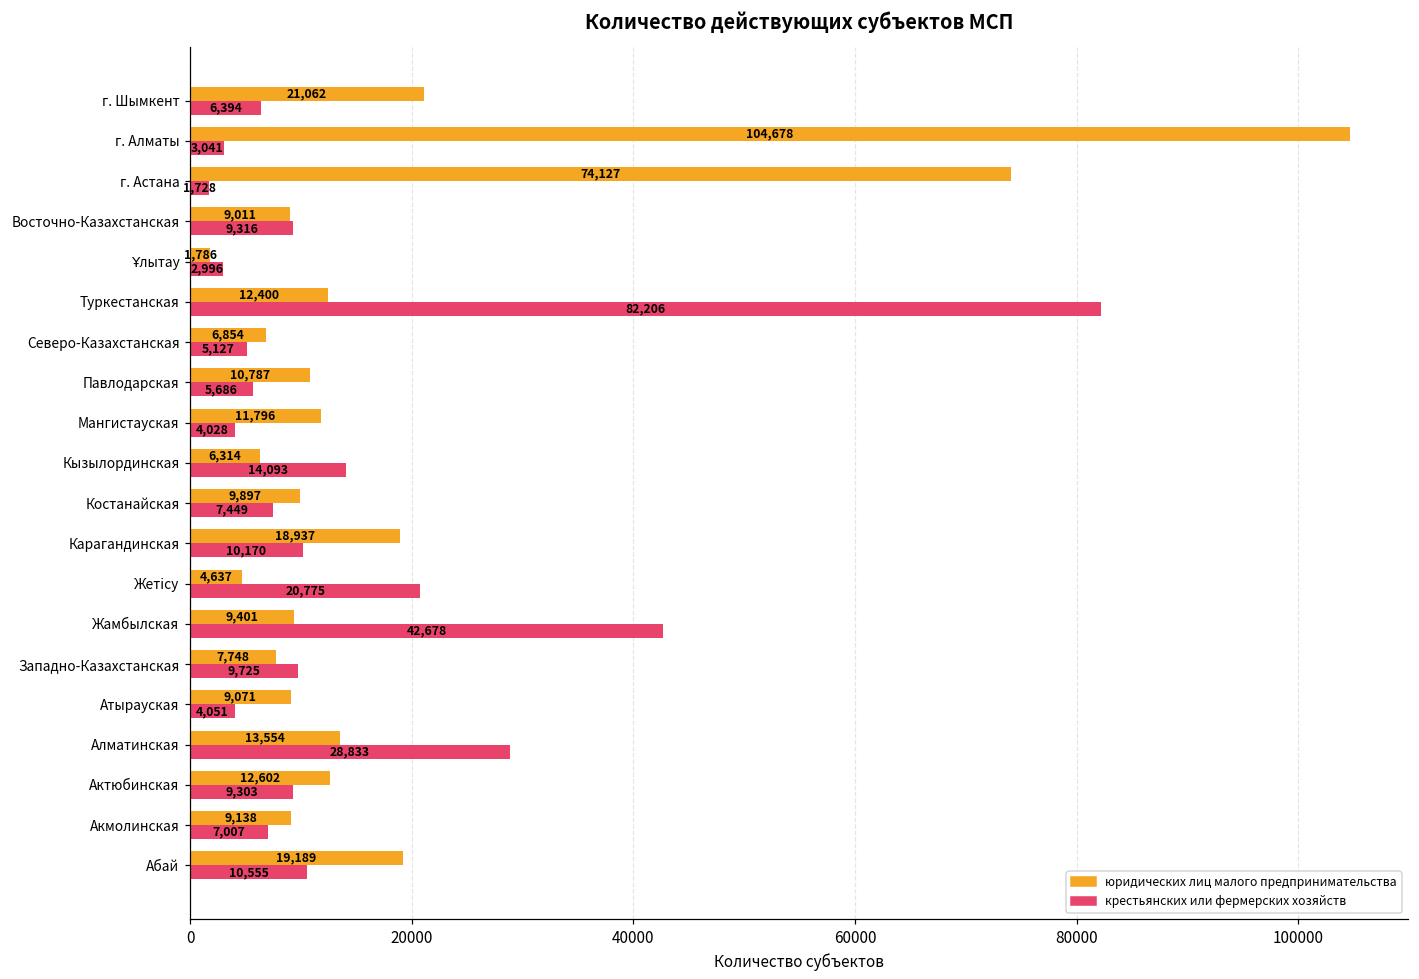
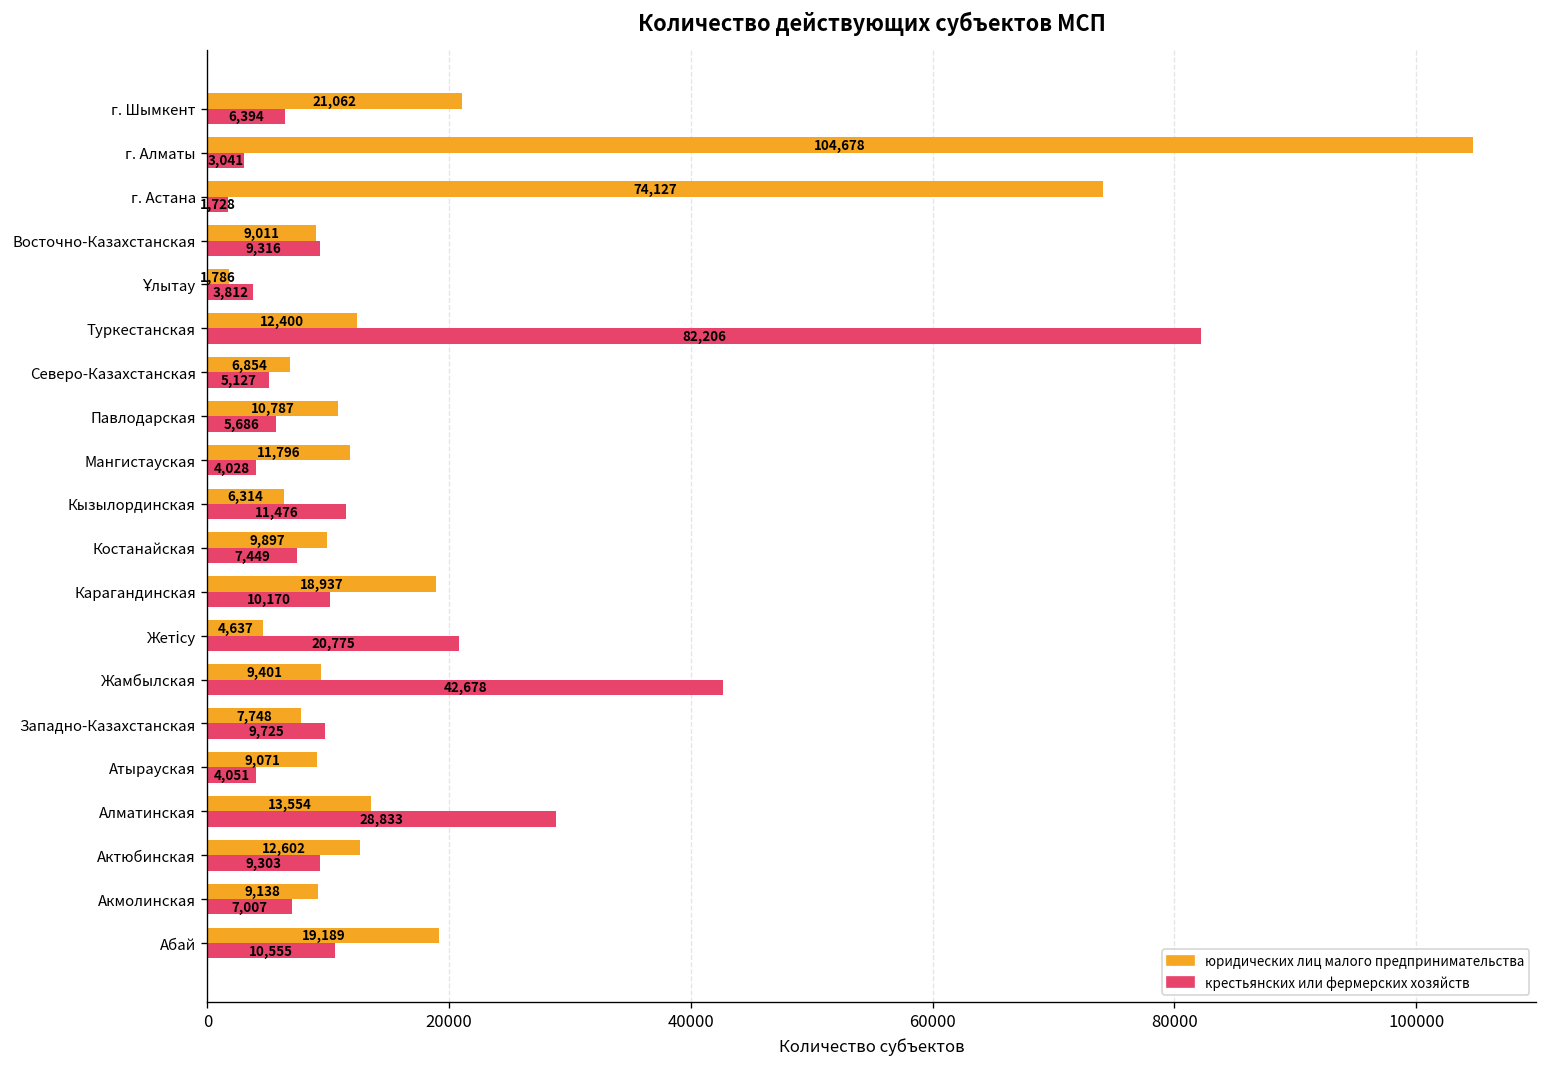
крестьянских или фермерских хозяйств, Ұлытау: 2,996 -> 3,812
крестьянских или фермерских хозяйств, Кызылординская: 14,093 -> 11,476
